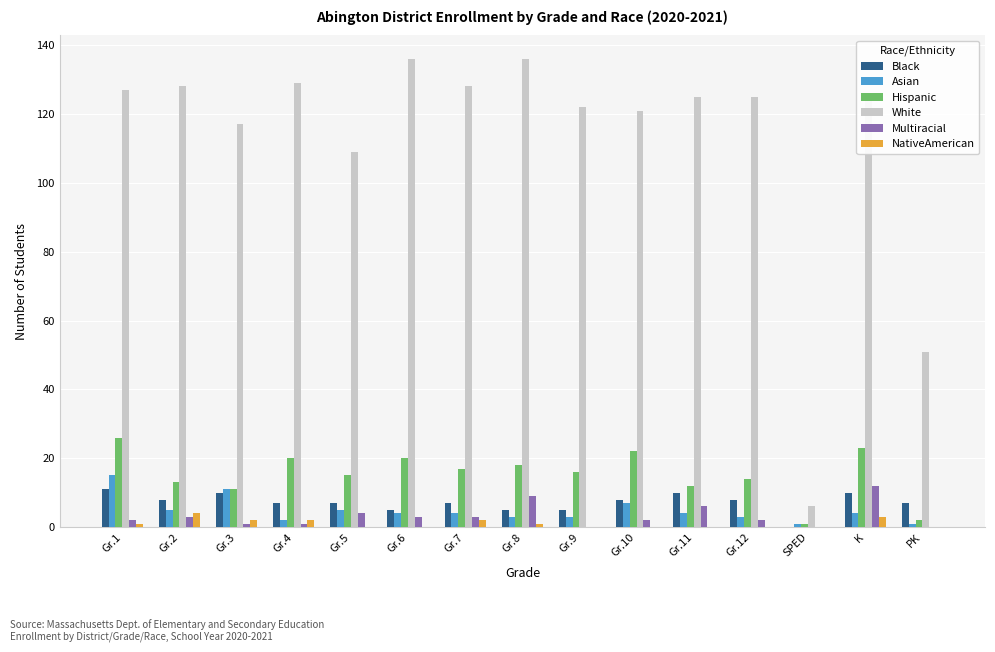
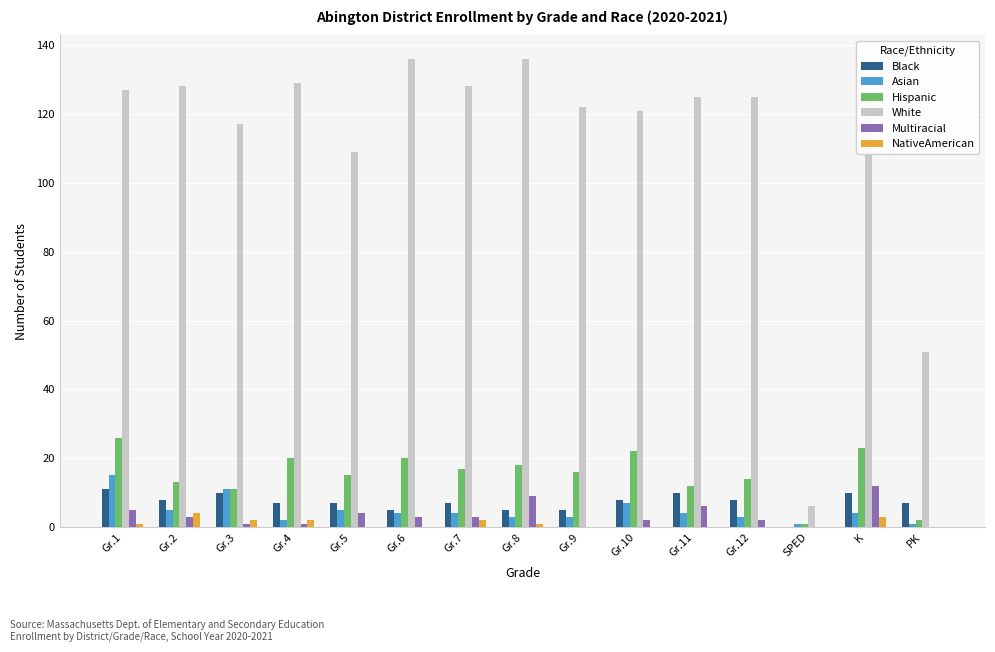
Multiracial, Gr.1: 2 -> 5
